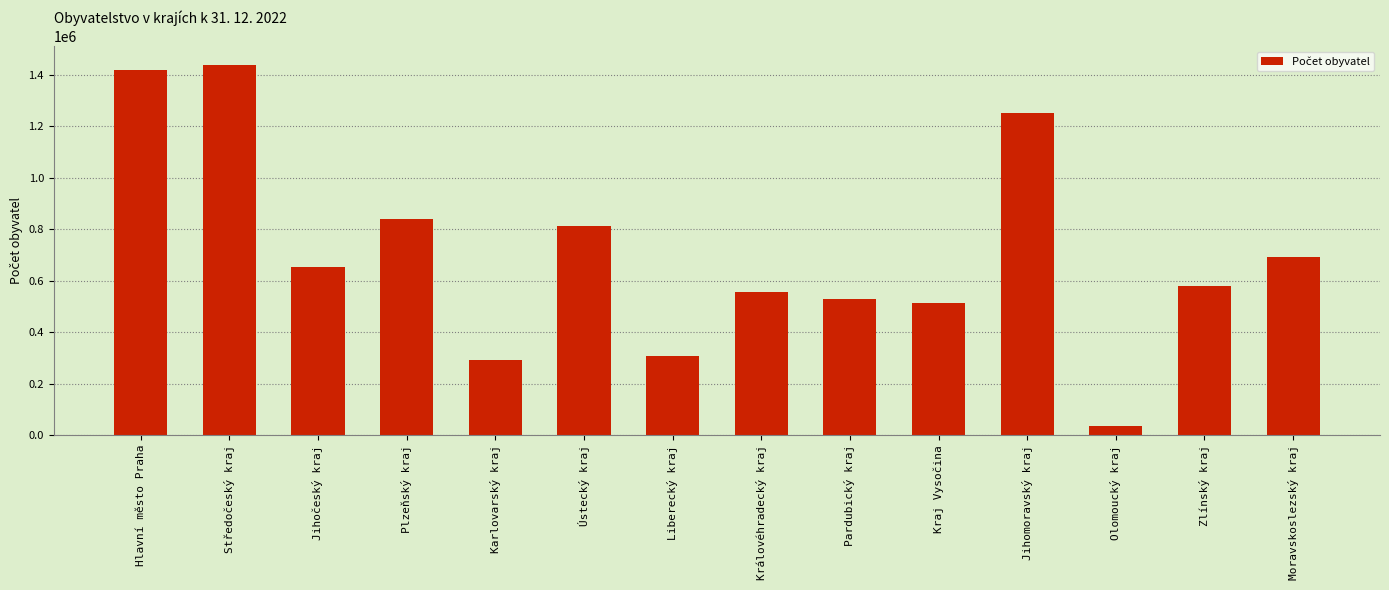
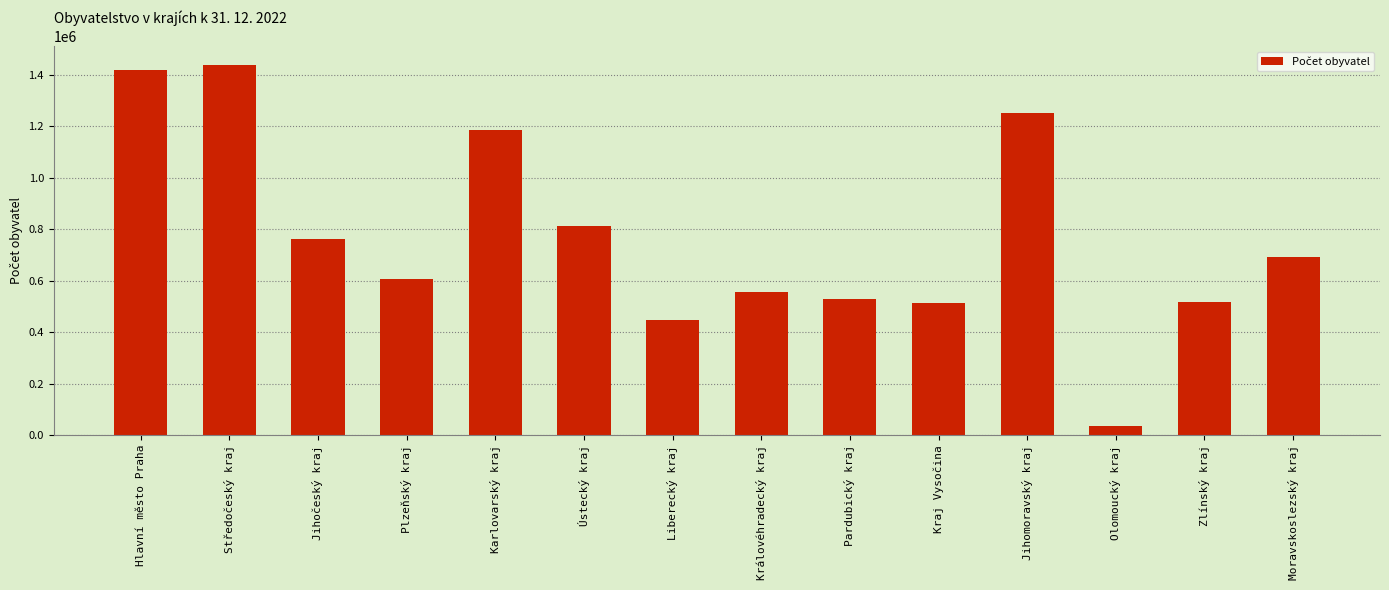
Jihočeský kraj: 650000 -> 760000
Plzeňský kraj: 840000 -> 610000
Karlovarský kraj: 290000 -> 1190000
Liberecký kraj: 310000 -> 450000
Zlínský kraj: 580000 -> 520000
